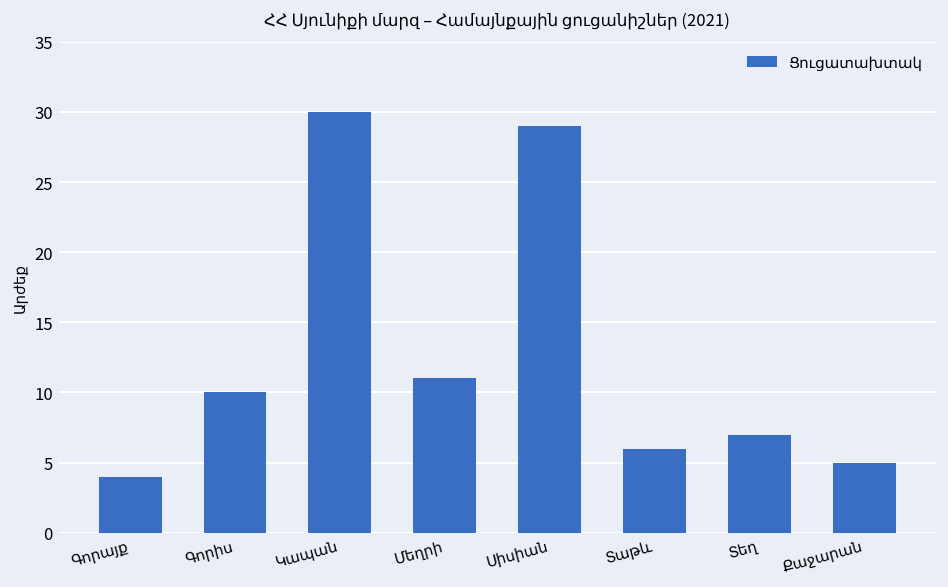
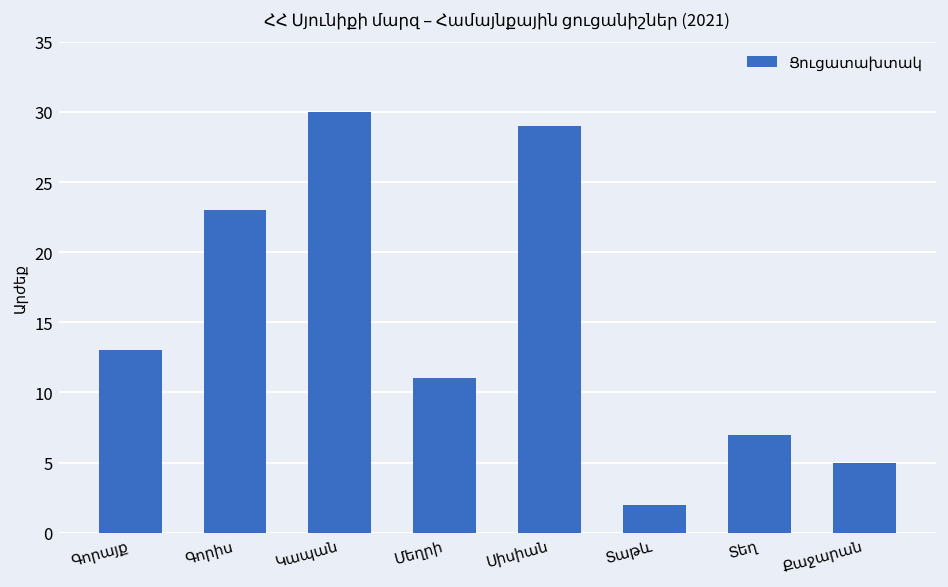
Գորայք: 4 -> 13
Գորիս: 10 -> 23
Տաթև: 6 -> 2
